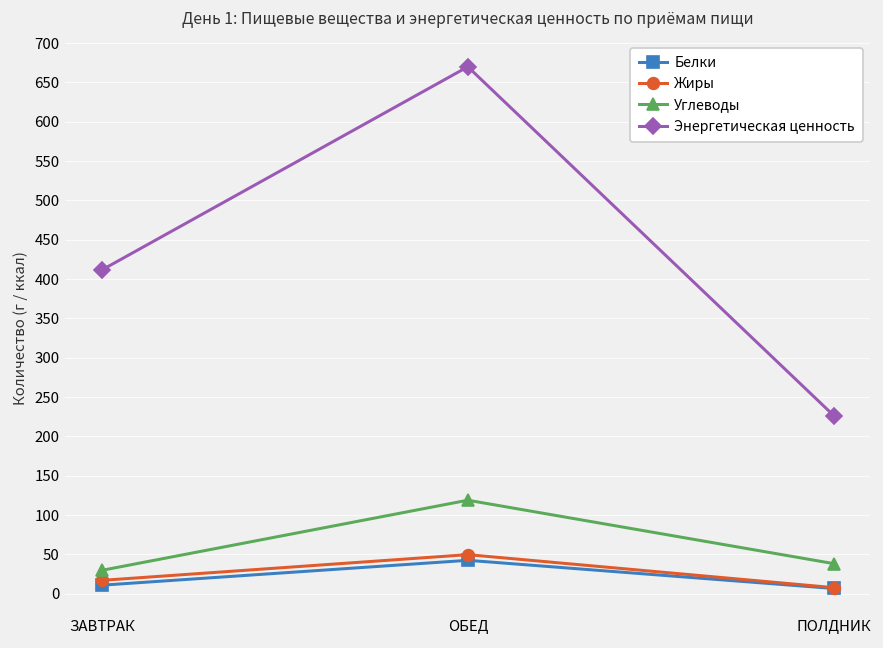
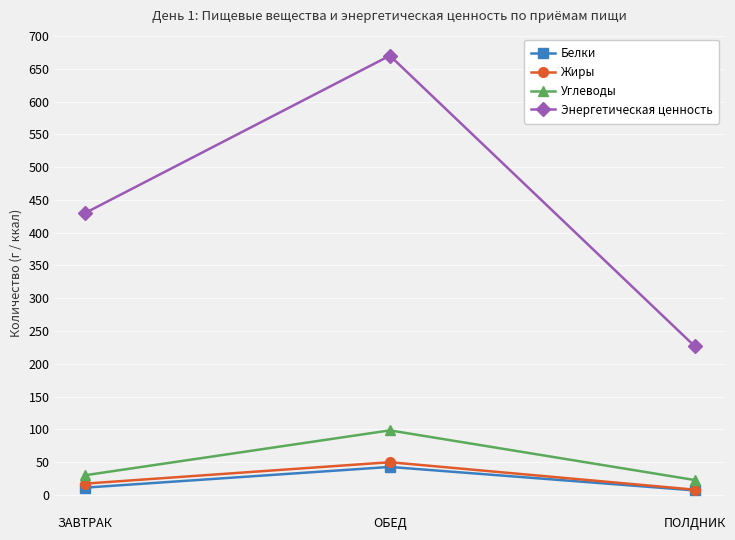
Энергетическая ценность, ЗАВТРАК: 410 -> 430
Углеводы, ОБЕД: 120 -> 100
Углеводы, ПОЛДНИК: 40 -> 20
